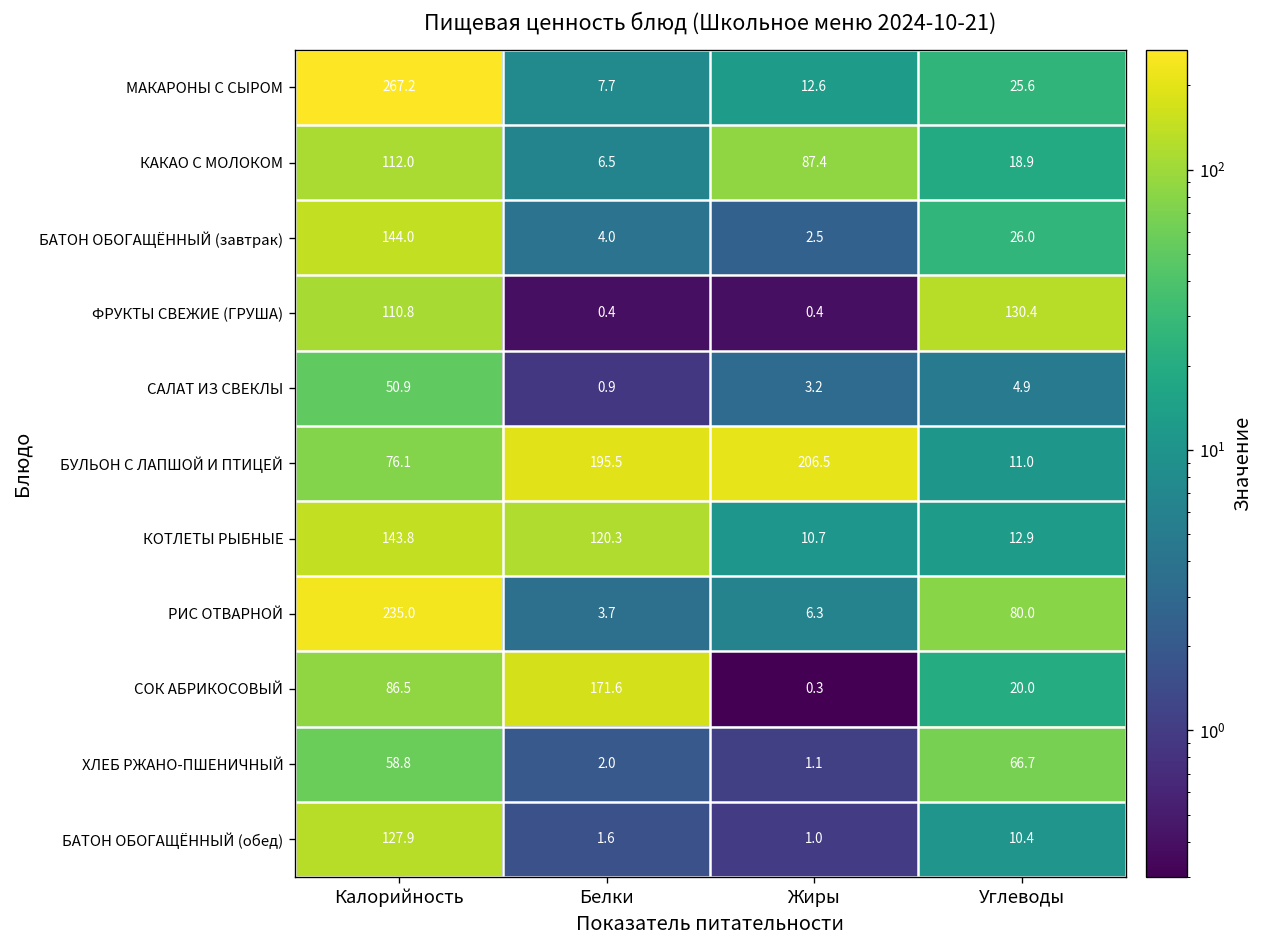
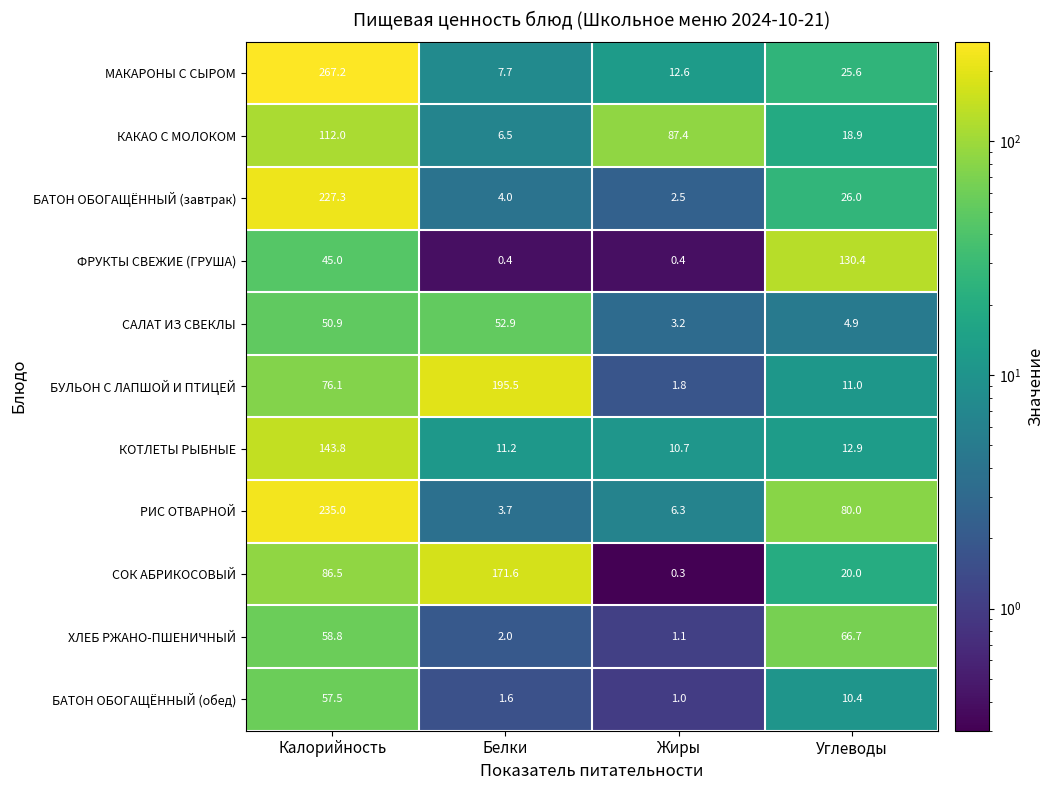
БАТОН ОБОГАЩЁННЫЙ (завтрак), Калорийность: 144.0 -> 227.3
ФРУКТЫ СВЕЖИЕ (ГРУША), Калорийность: 110.8 -> 45.0
САЛАТ ИЗ СВЕКЛЫ, Белки: 0.9 -> 52.9
БУЛЬОН С ЛАПШОЙ И ПТИЦЕЙ, Жиры: 206.5 -> 1.8
КОТЛЕТЫ РЫБНЫЕ, Белки: 120.3 -> 11.2
БАТОН ОБОГАЩЁННЫЙ (обед), Калорийность: 127.9 -> 57.5
